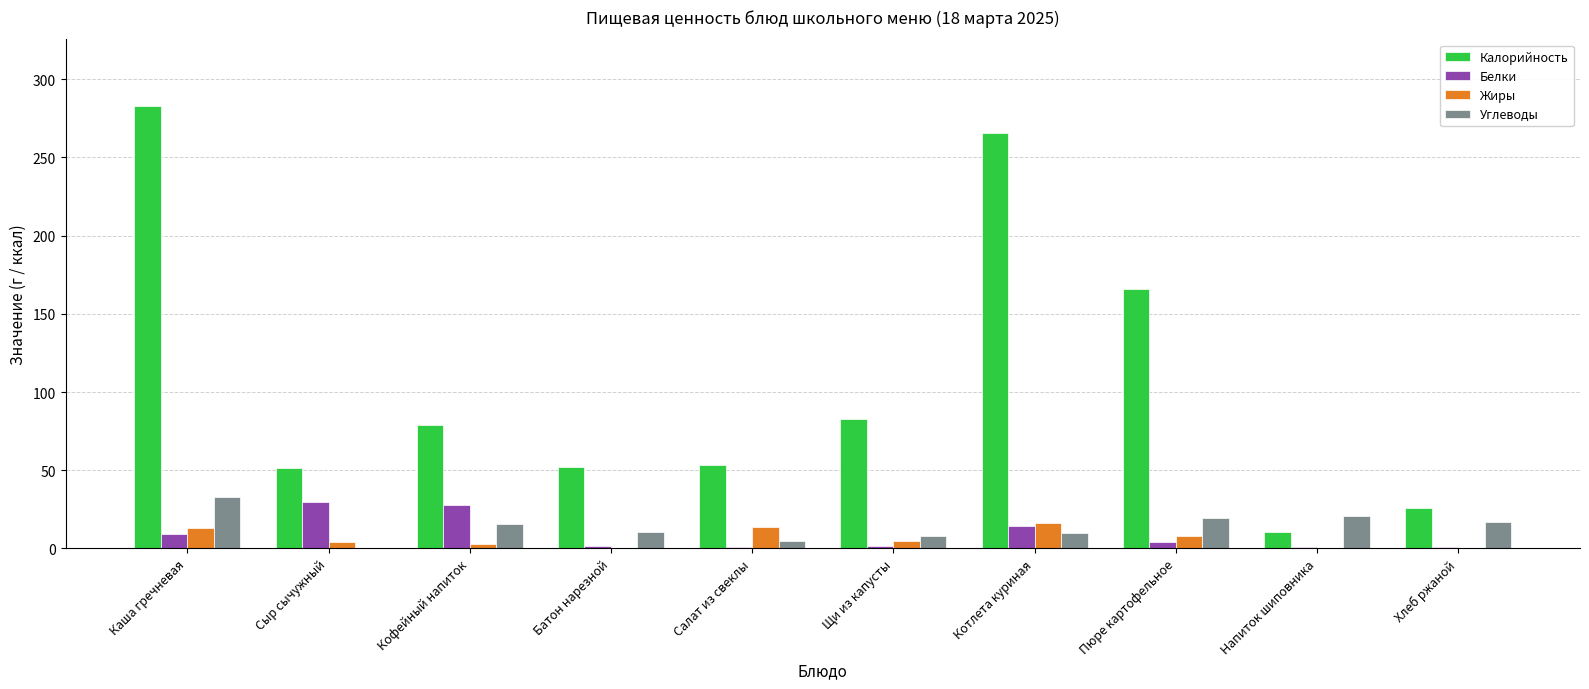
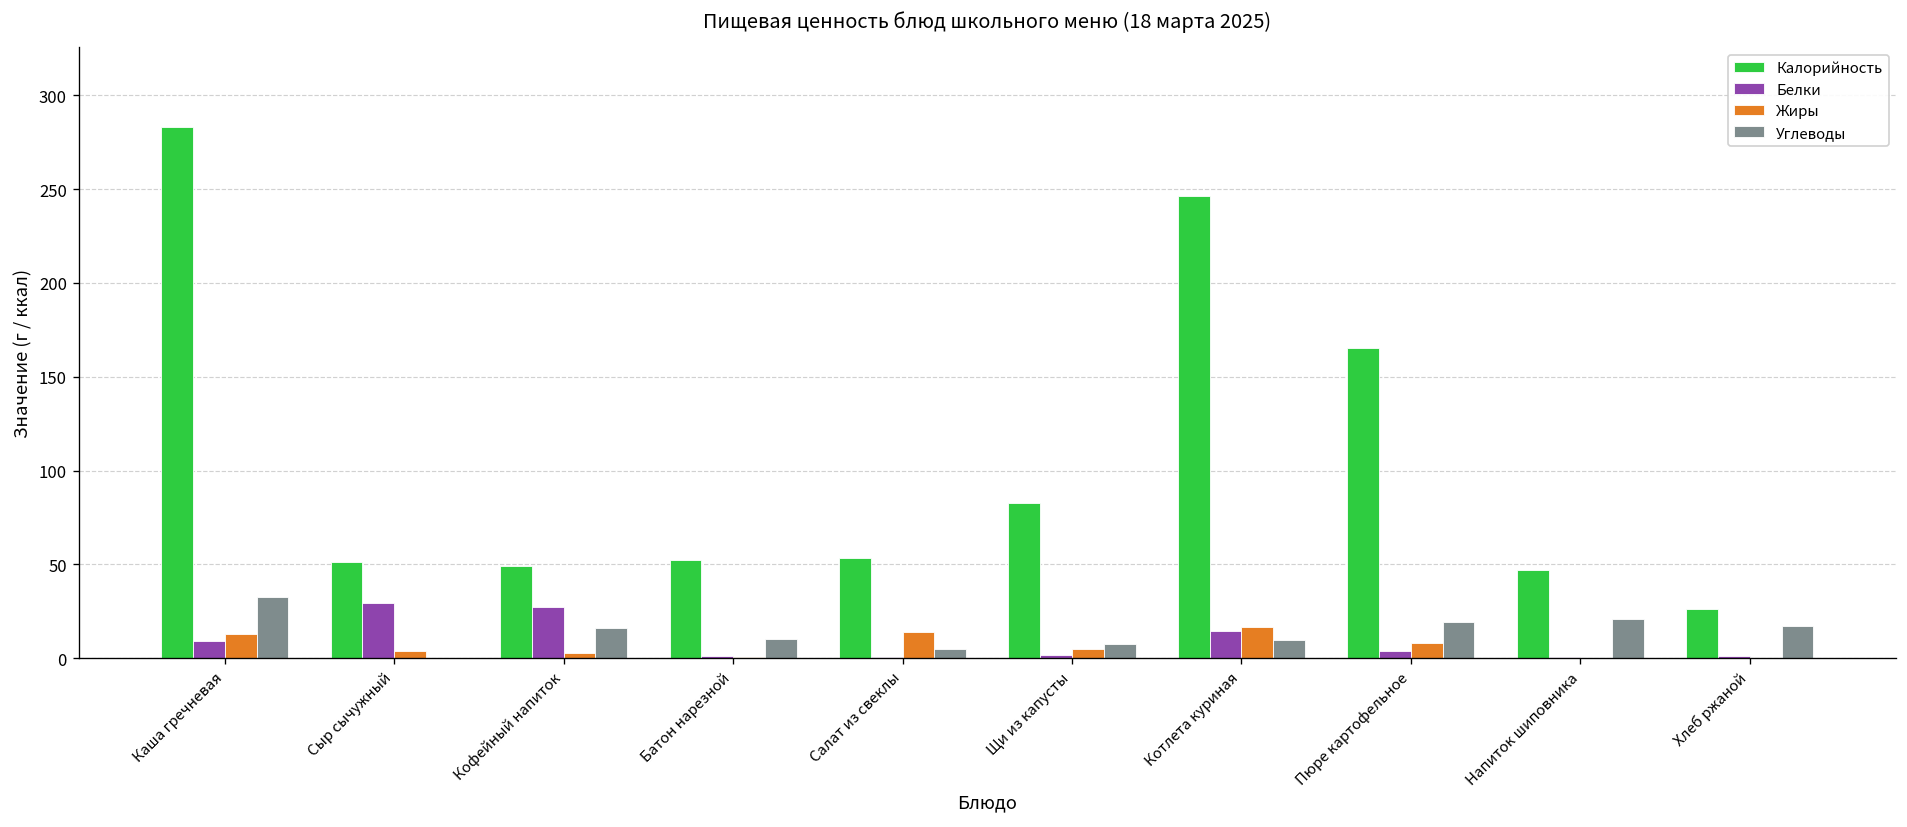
Калорийность, Кофейный напиток: 79 -> 49
Калорийность, Котлета куриная: 266 -> 246
Калорийность, Напиток шиповника: 10 -> 47
